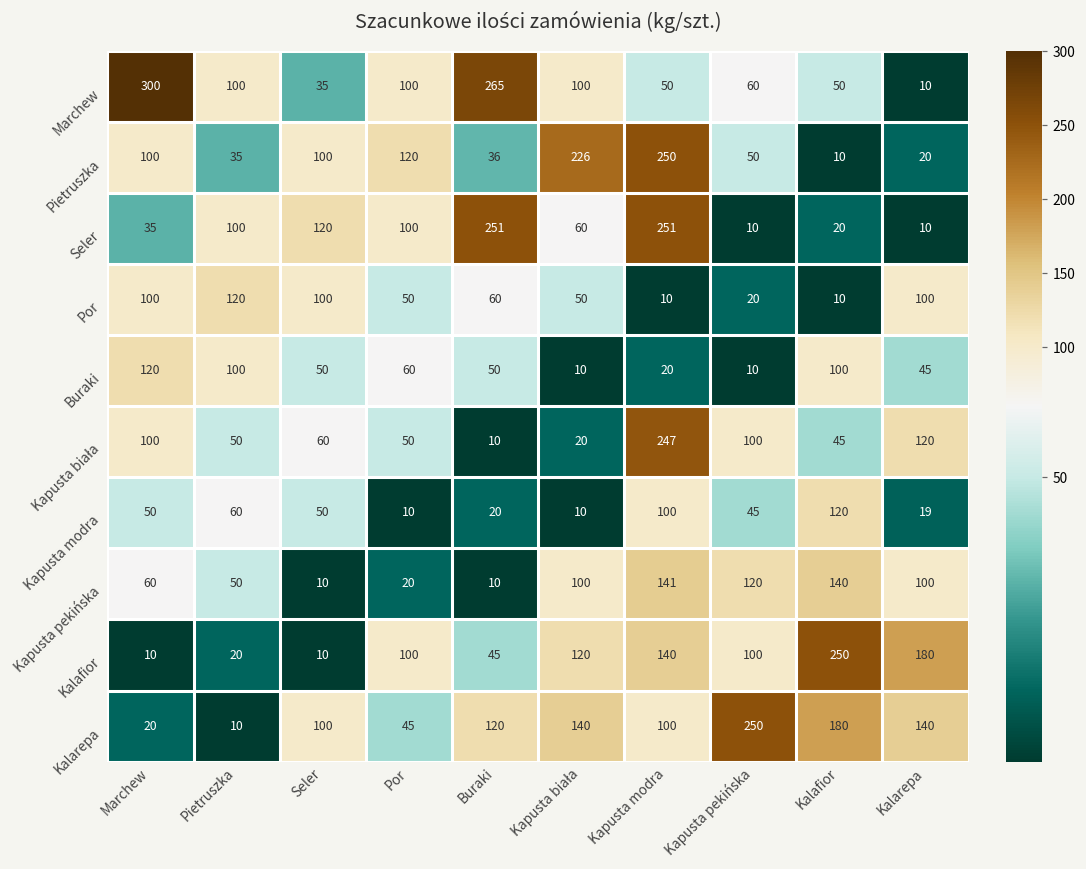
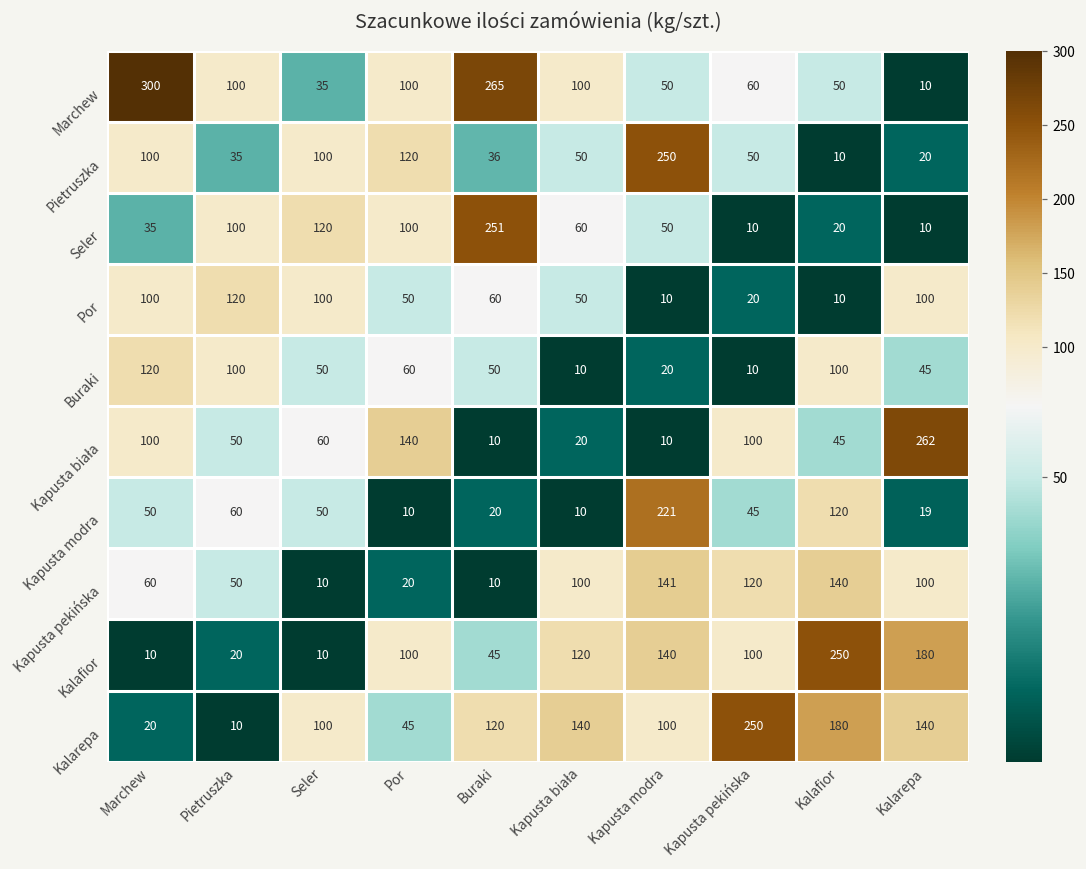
Pietruszka, Kapusta biała: 226 -> 50
Seler, Kapusta modra: 251 -> 50
Kapusta biała, Por: 50 -> 140
Kapusta biała, Kapusta modra: 247 -> 10
Kapusta biała, Kalarepa: 120 -> 262
Kapusta modra, Kapusta modra: 100 -> 221
